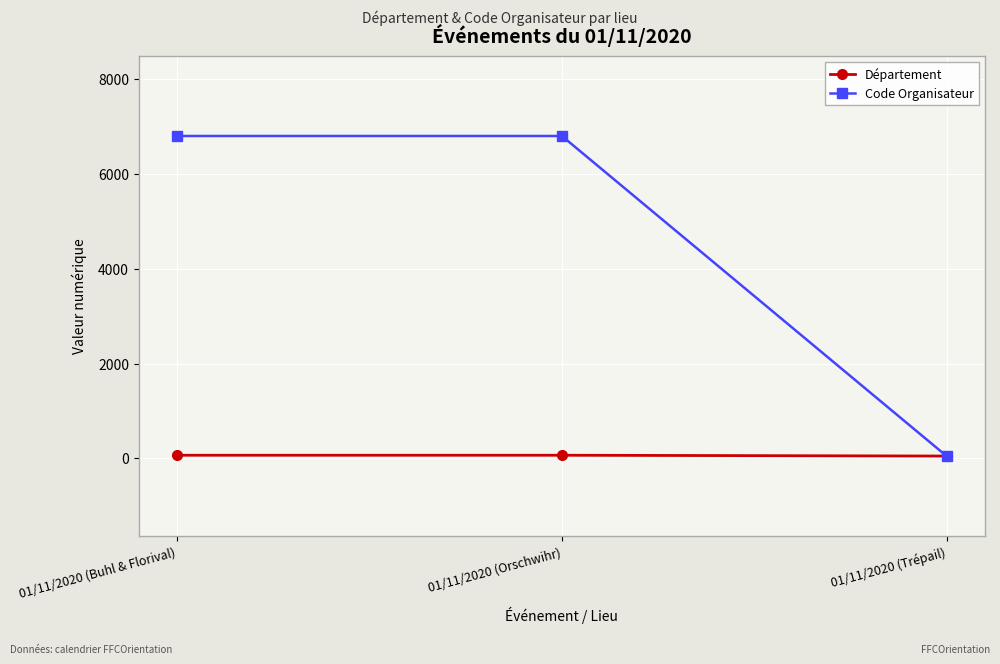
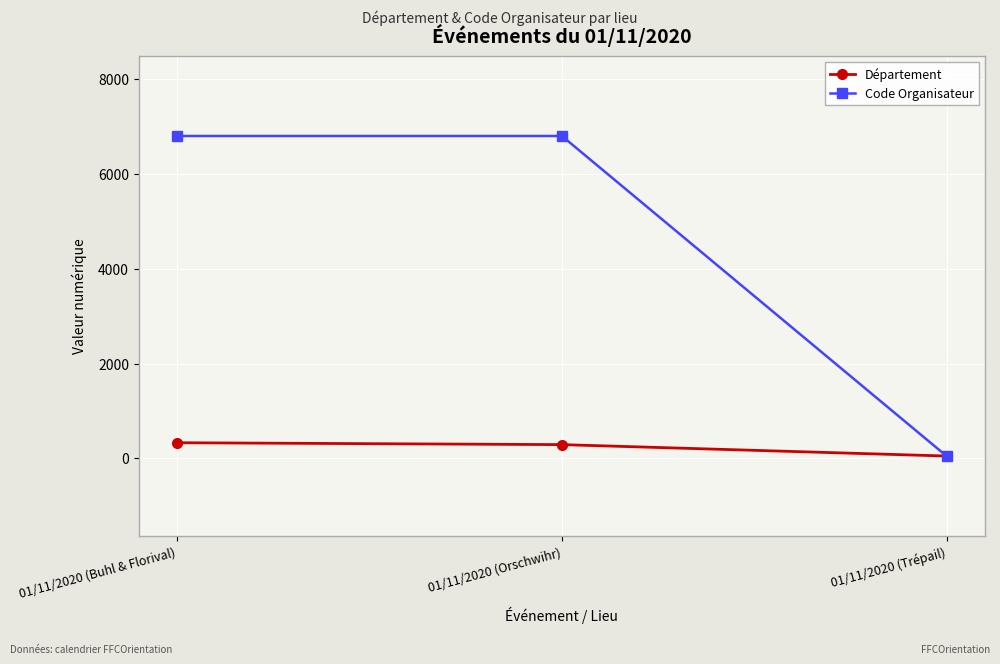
Département, 01/11/2020 (Buhl & Florival): 100 -> 300
Département, 01/11/2020 (Orschwihr): 100 -> 300
